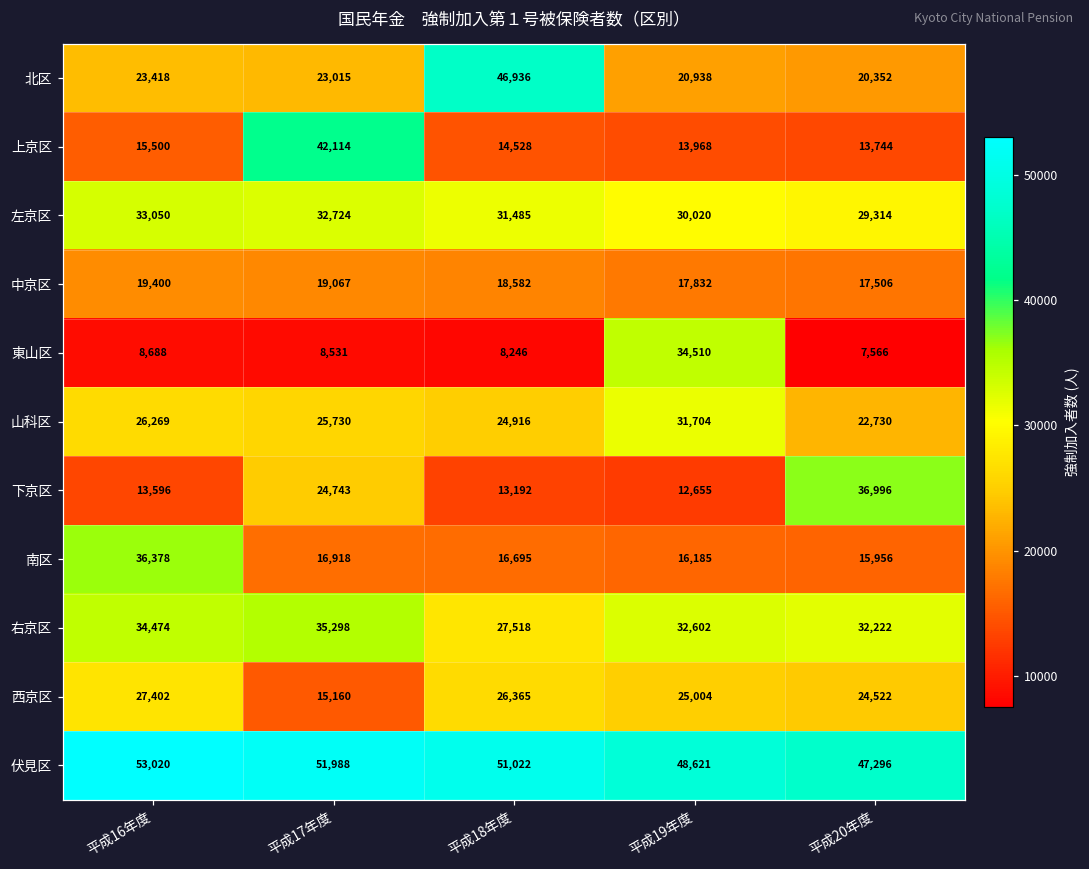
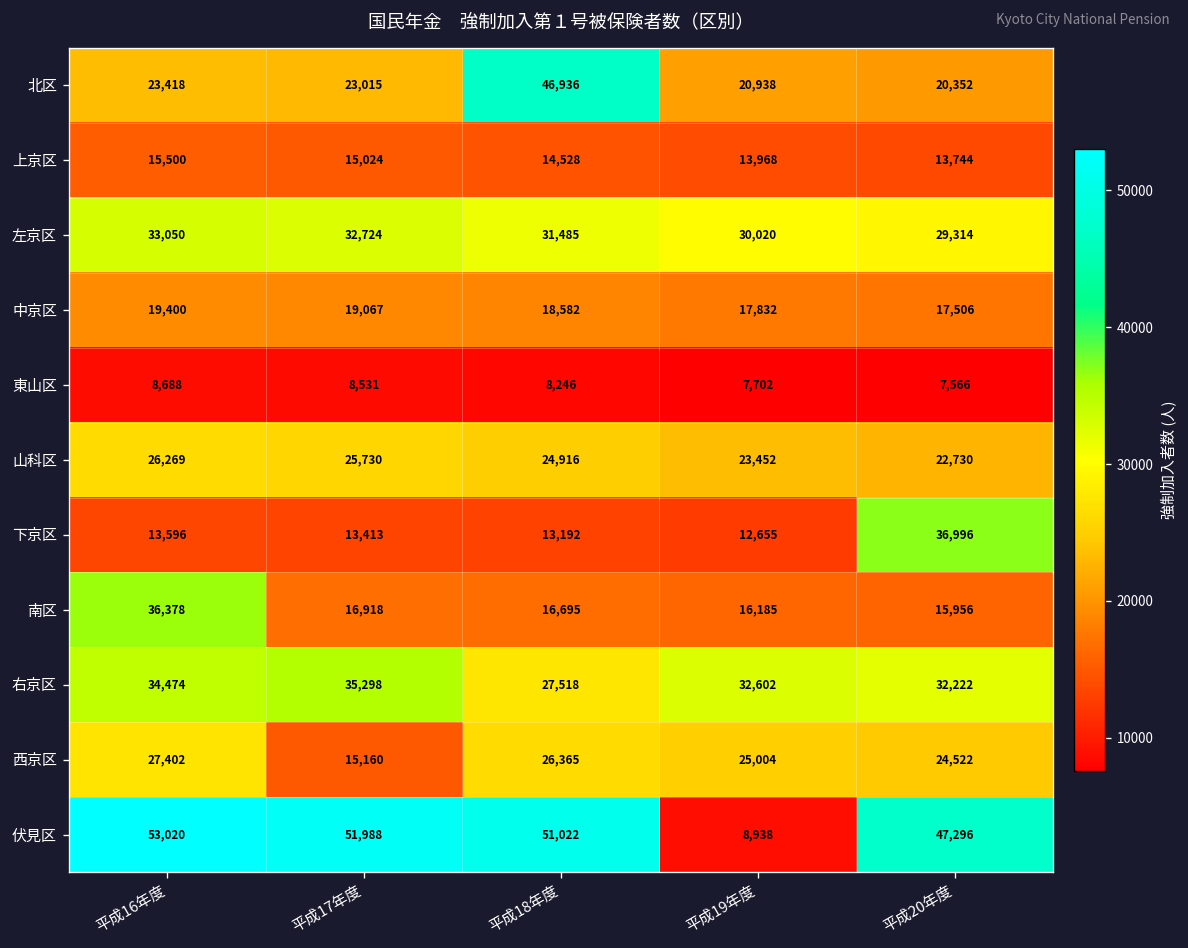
上京区, 平成17年度: 42,114 -> 15,024
東山区, 平成19年度: 34,510 -> 7,702
山科区, 平成19年度: 31,704 -> 23,452
下京区, 平成17年度: 24,743 -> 13,413
伏見区, 平成19年度: 48,621 -> 8,938
